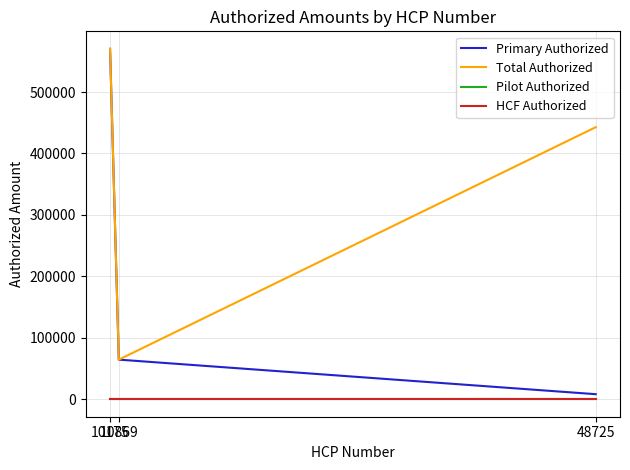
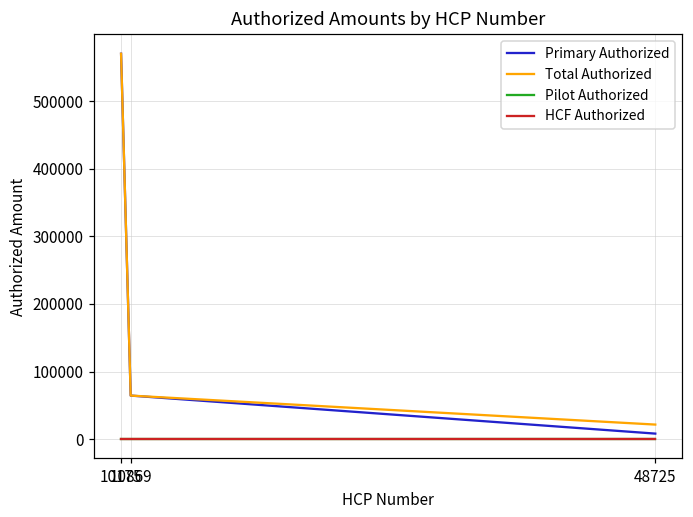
Total Authorized, 48725: 440000 -> 20000
